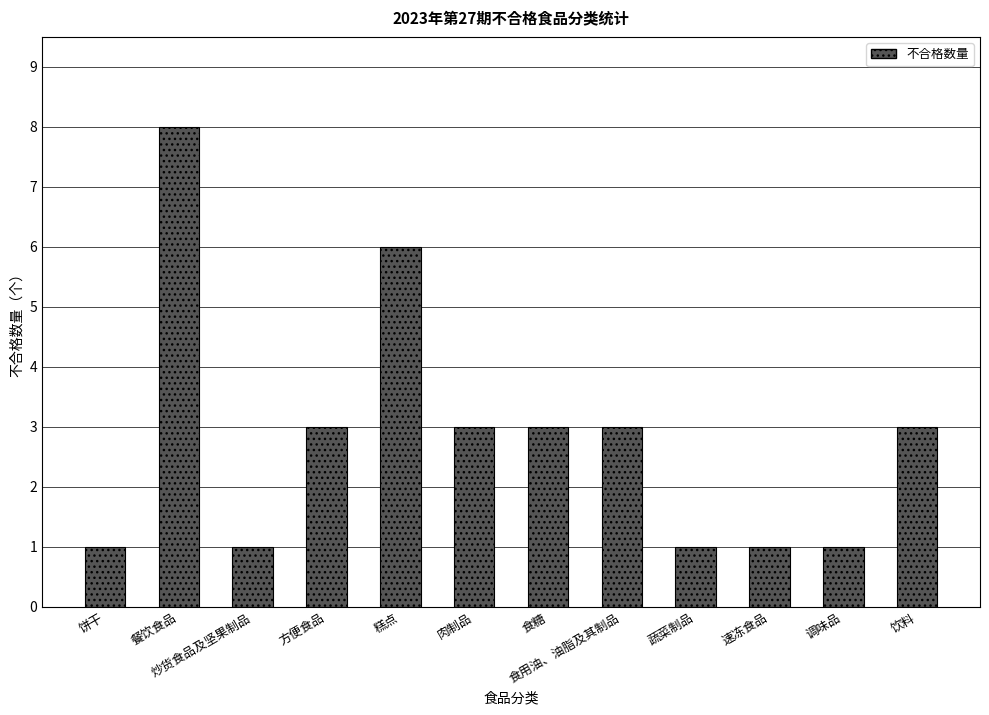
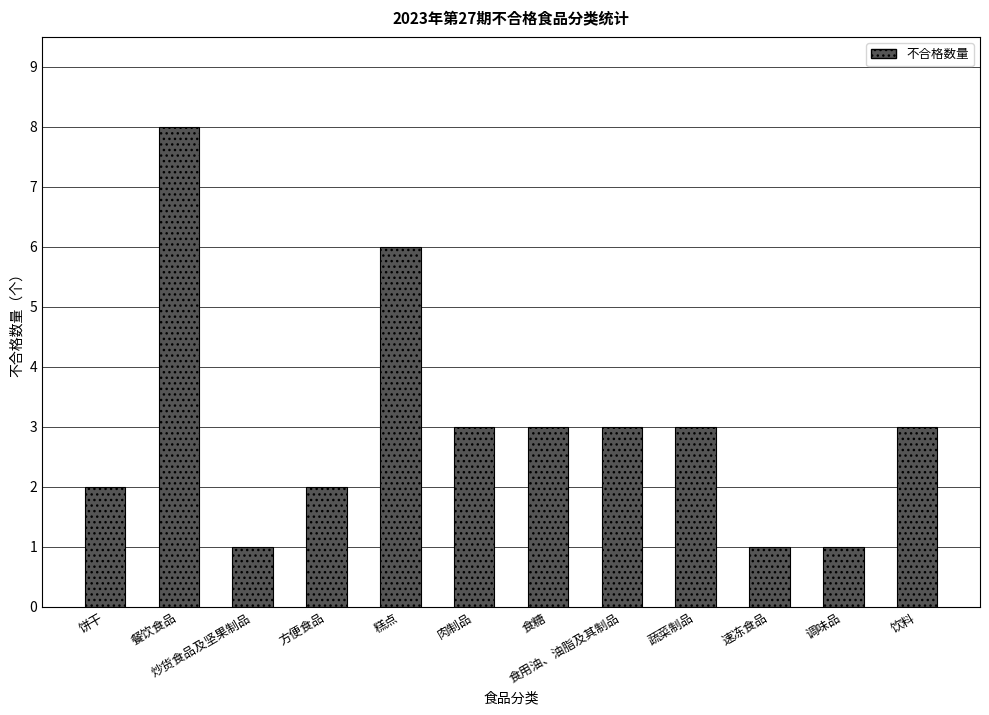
饼干: 1 -> 2
方便食品: 3 -> 2
蔬菜制品: 1 -> 3
